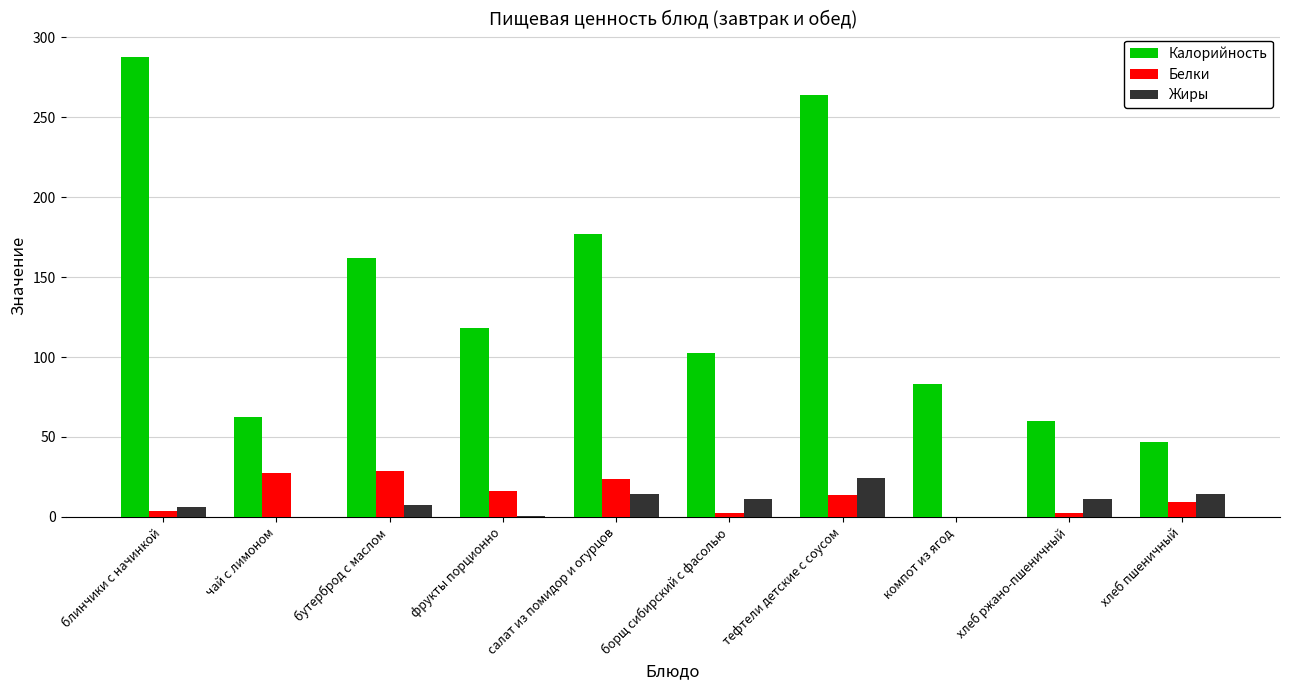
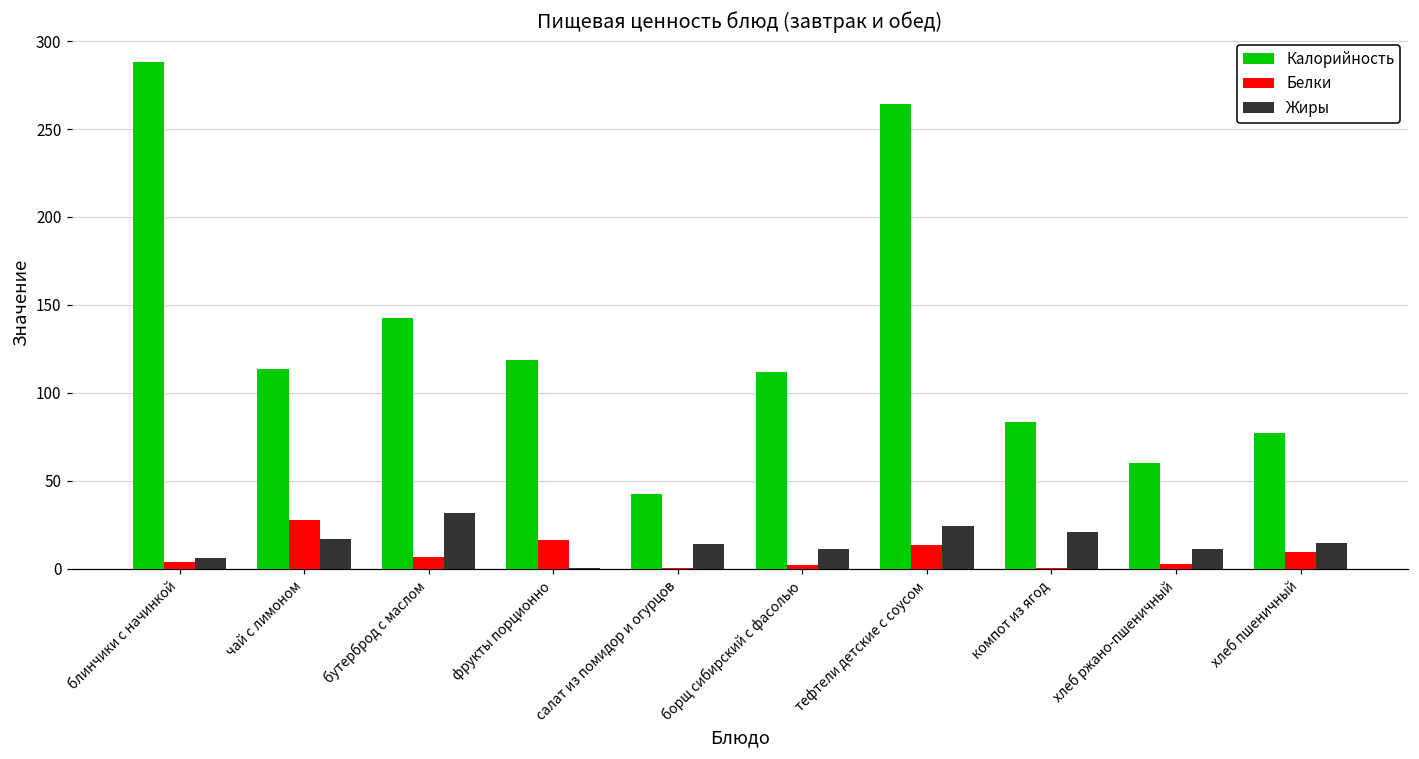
Калорийность, чай с лимоном: 62 -> 114
Жиры, чай с лимоном: 0 -> 17
Калорийность, бутерброд с маслом: 162 -> 142
Белки, бутерброд с маслом: 29 -> 6
Жиры, бутерброд с маслом: 7 -> 32
Калорийность, салат из помидор и огурцов: 177 -> 43
Белки, салат из помидор и огурцов: 24 -> 1
Калорийность, борщ сибирский с фасолью: 102 -> 112
Жиры, компот из ягод: 0 -> 21
Калорийность, хлеб пшеничный: 47 -> 77
